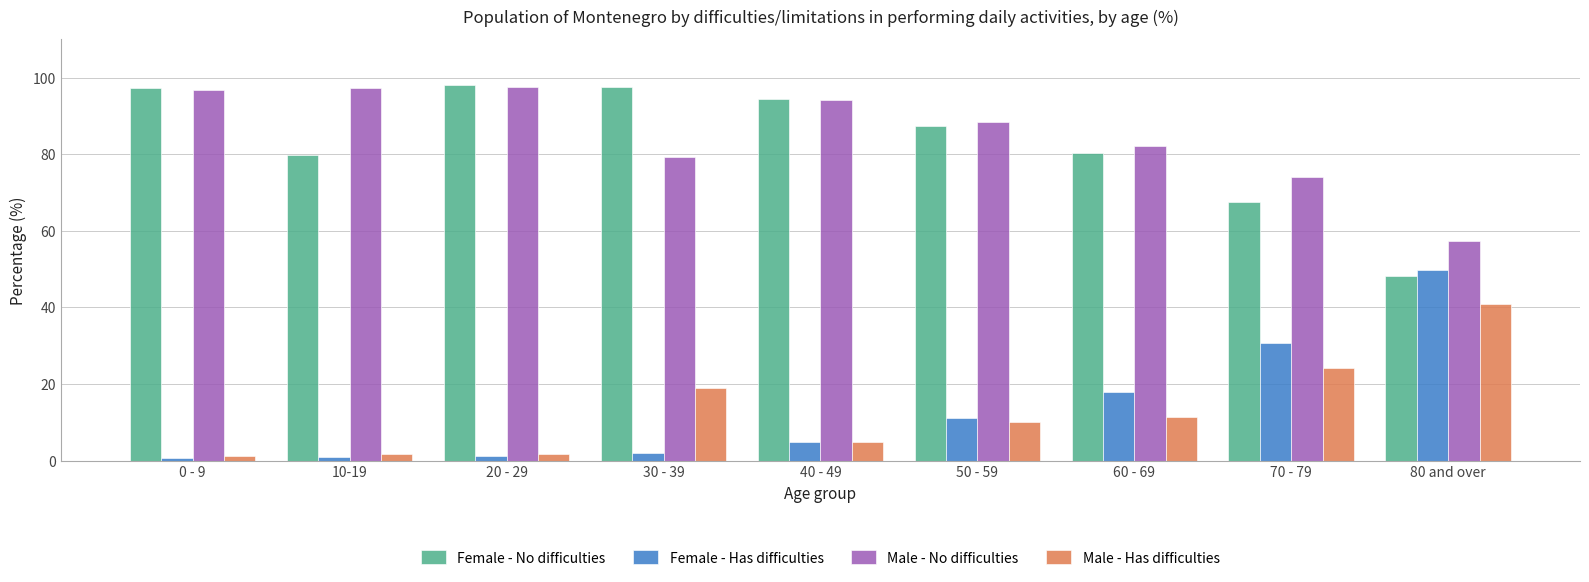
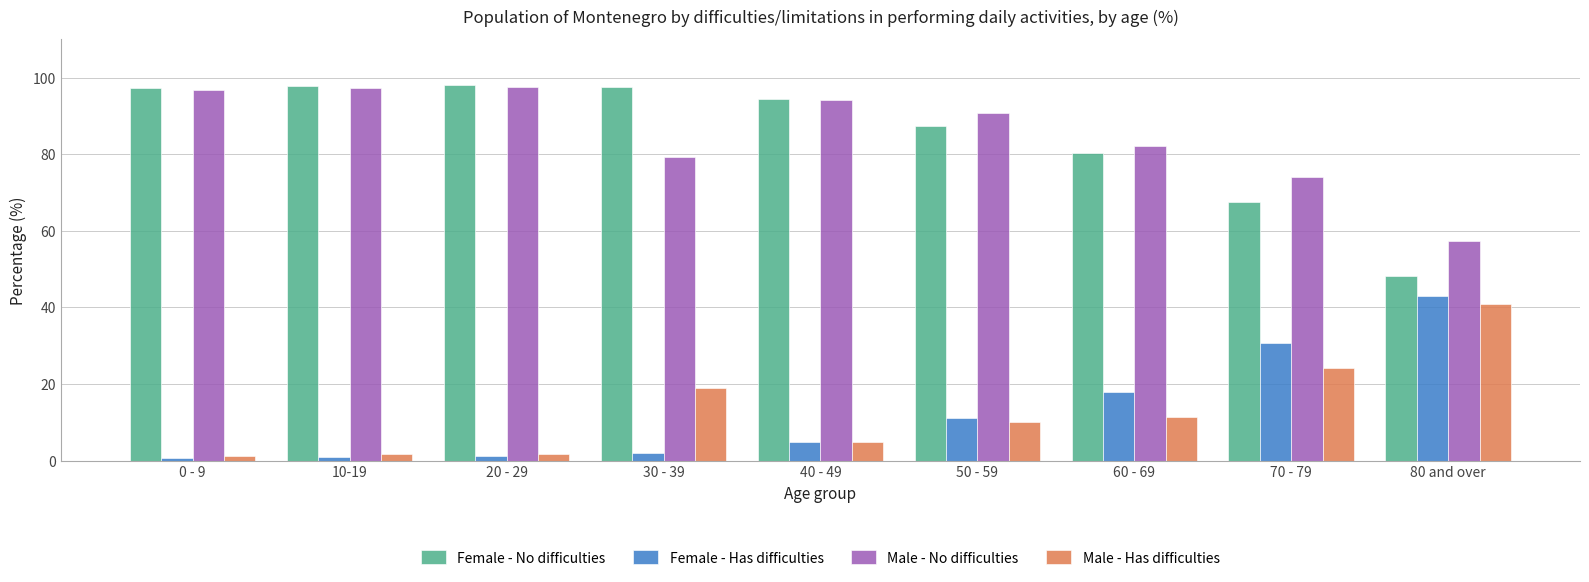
Female - No difficulties, 10-19: 80 -> 98
Male - No difficulties, 50 - 59: 89 -> 91
Female - Has difficulties, 80 and over: 50 -> 43
